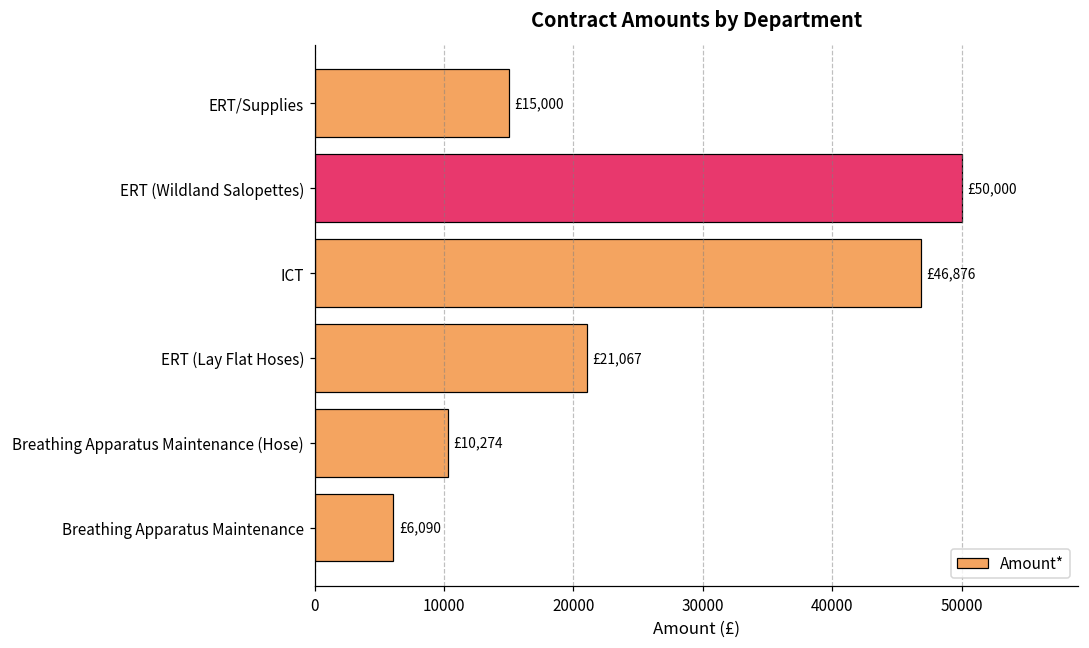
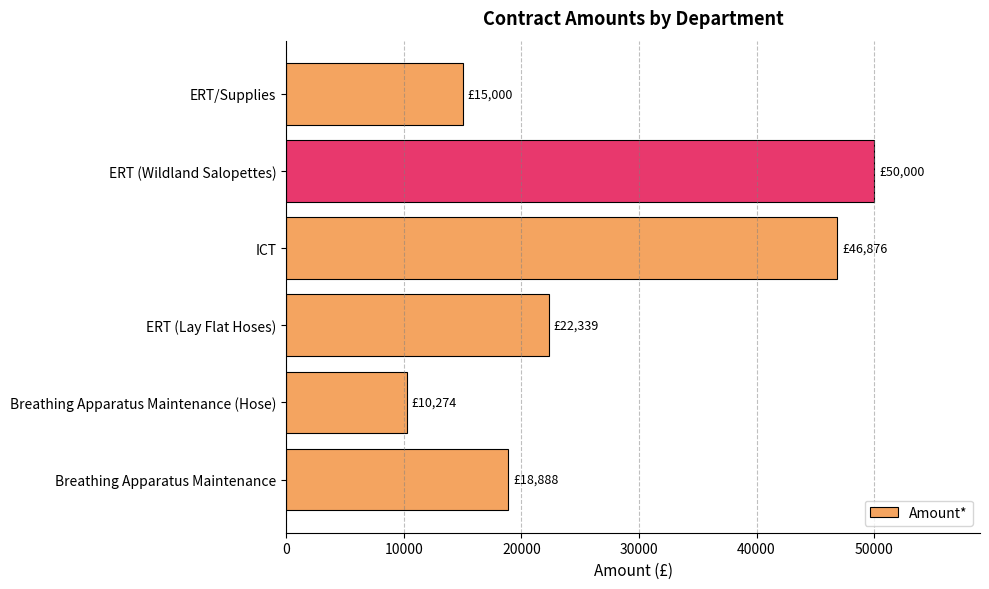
ERT (Lay Flat Hoses): £21,067 -> £22,339
Breathing Apparatus Maintenance: £6,090 -> £18,888
